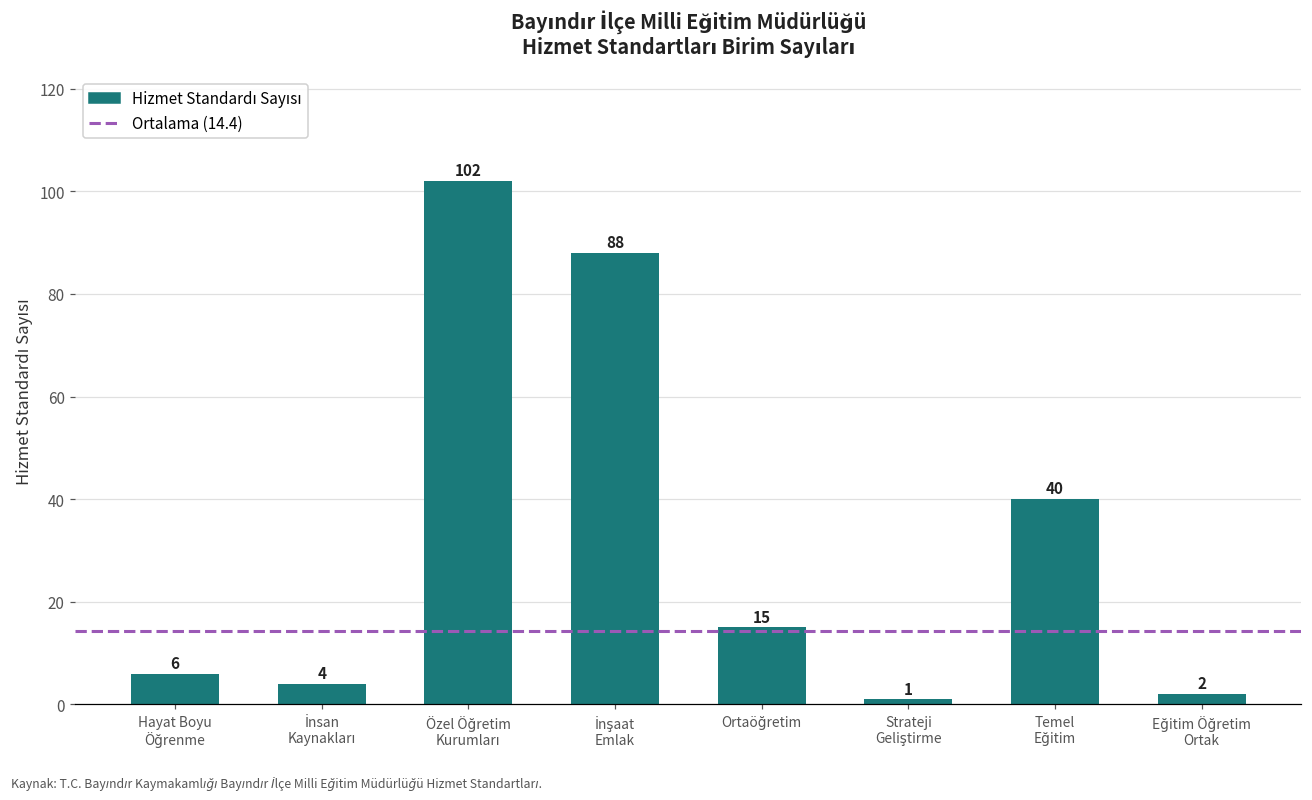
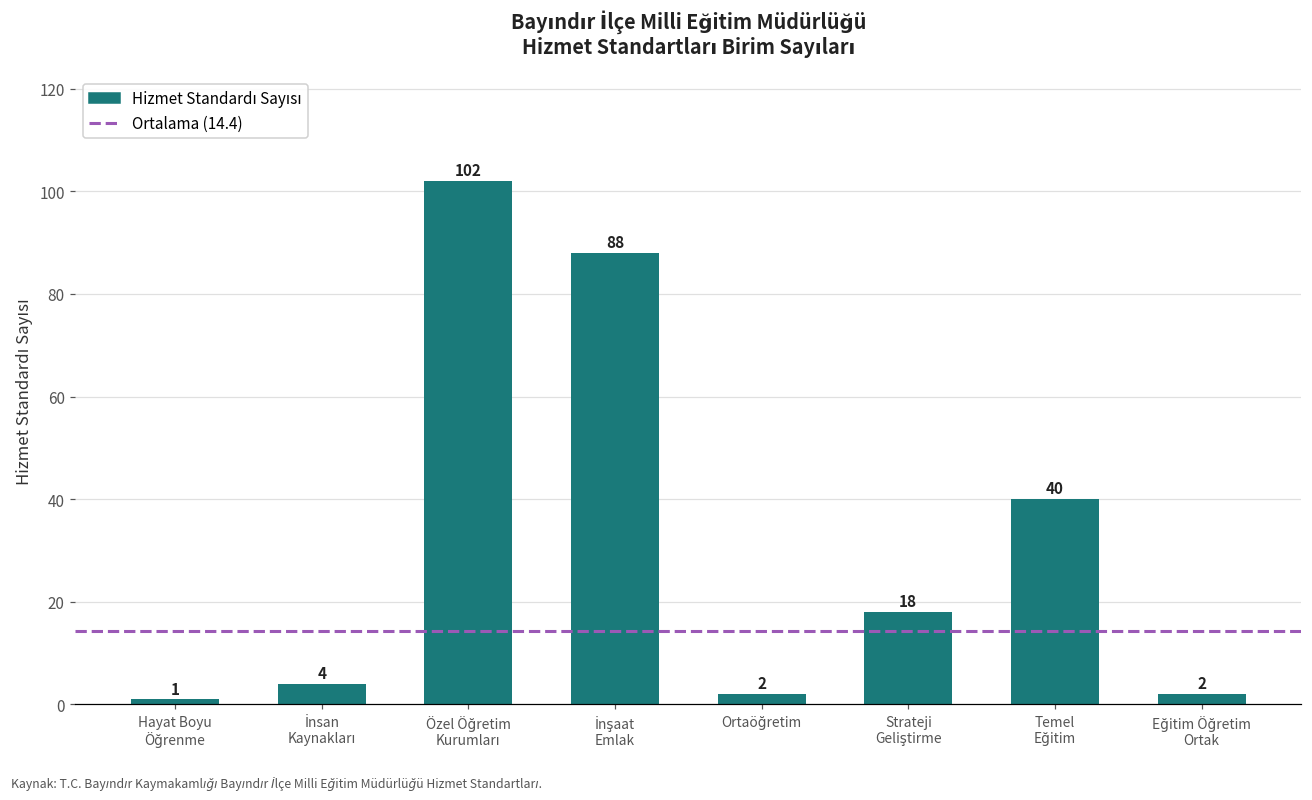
Hayat Boyu Öğrenme: 6 -> 1
Ortaöğretim: 15 -> 2
Strateji Geliştirme: 1 -> 18
